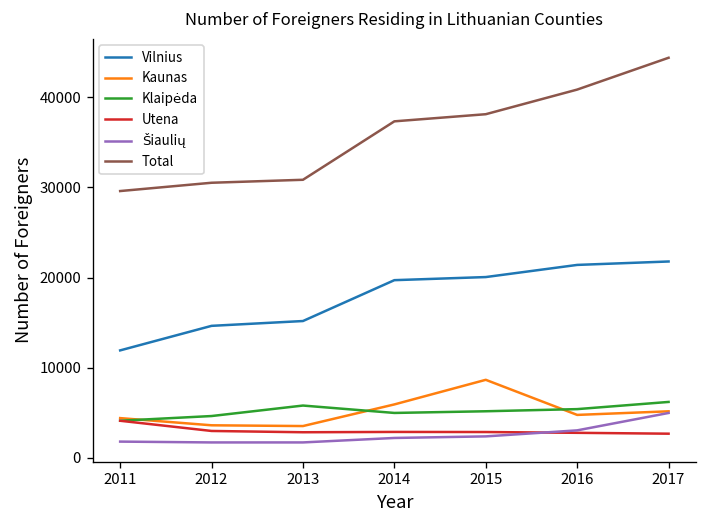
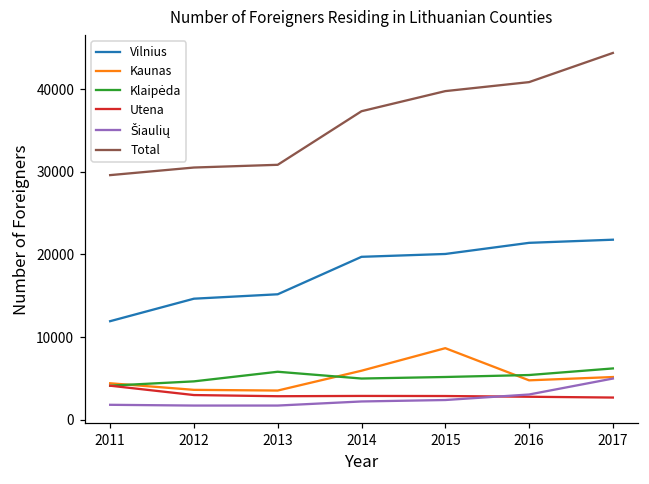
Total, 2015: 38000 -> 40000
